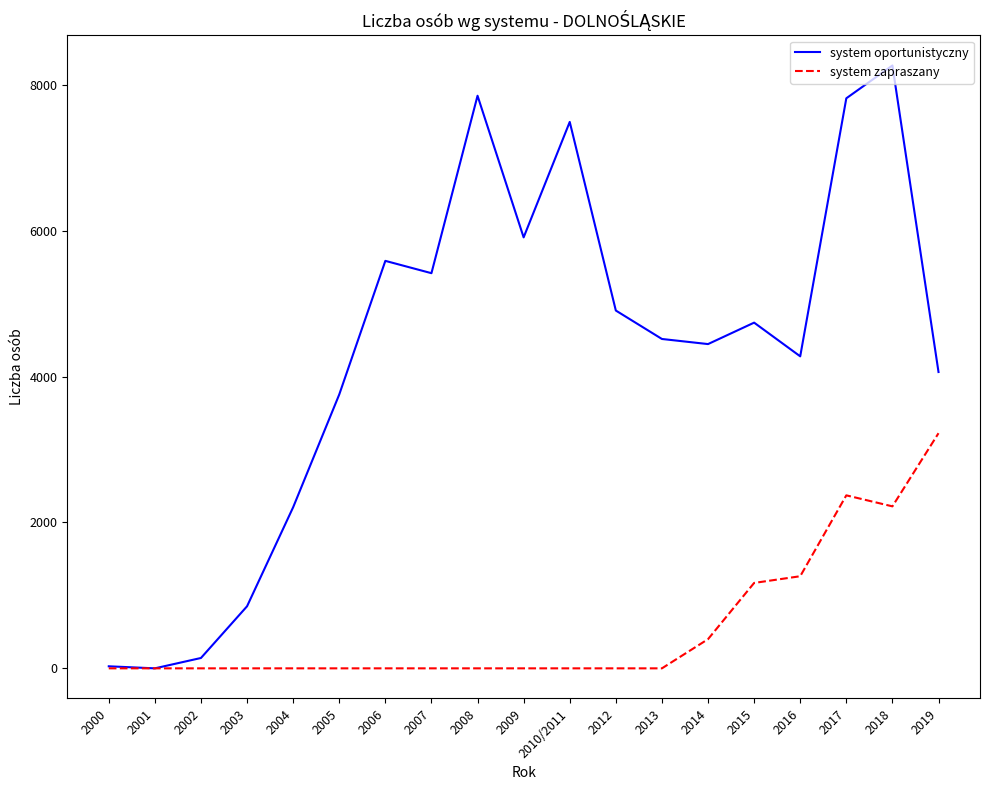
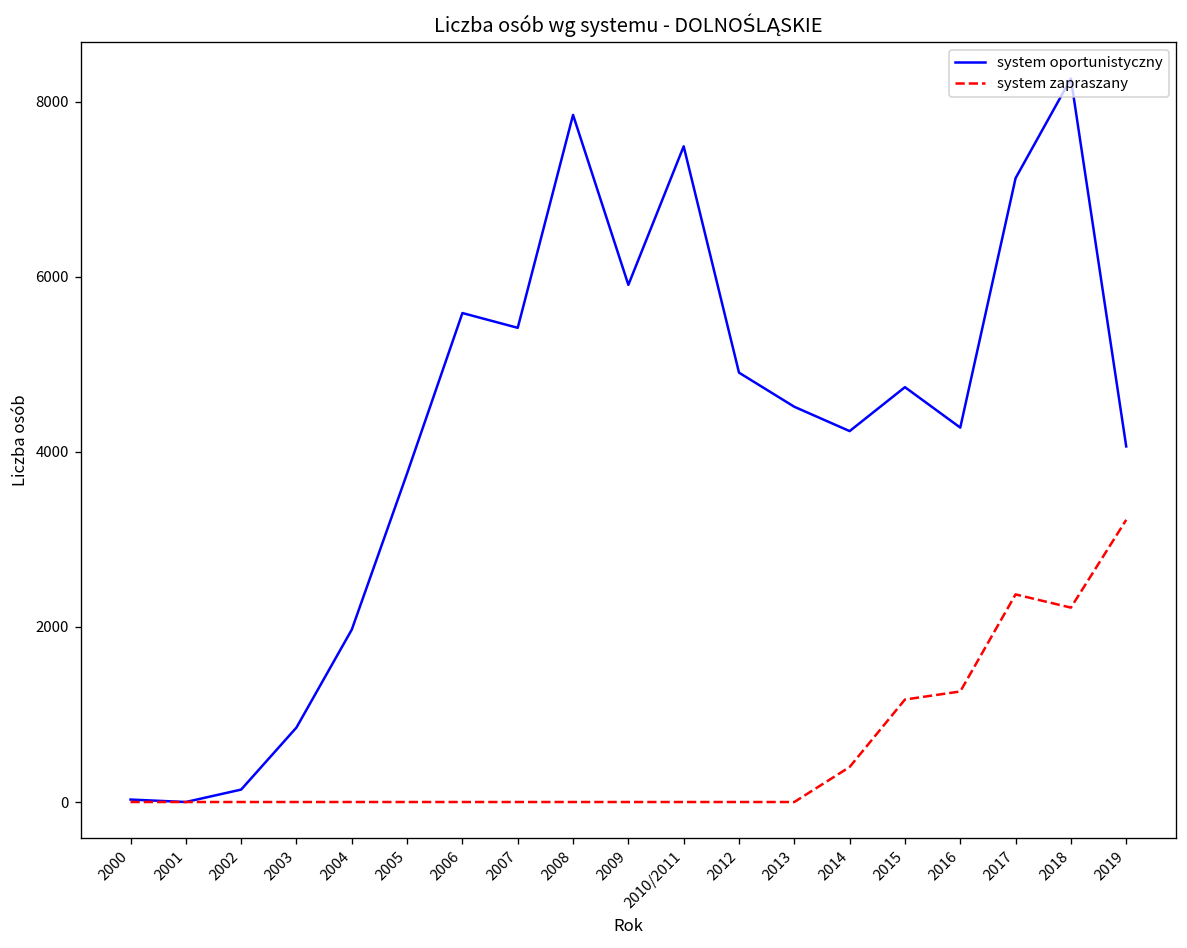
system oportunistyczny, 2004: 2200 -> 2000
system oportunistyczny, 2014: 4400 -> 4200
system oportunistyczny, 2017: 7800 -> 7100
